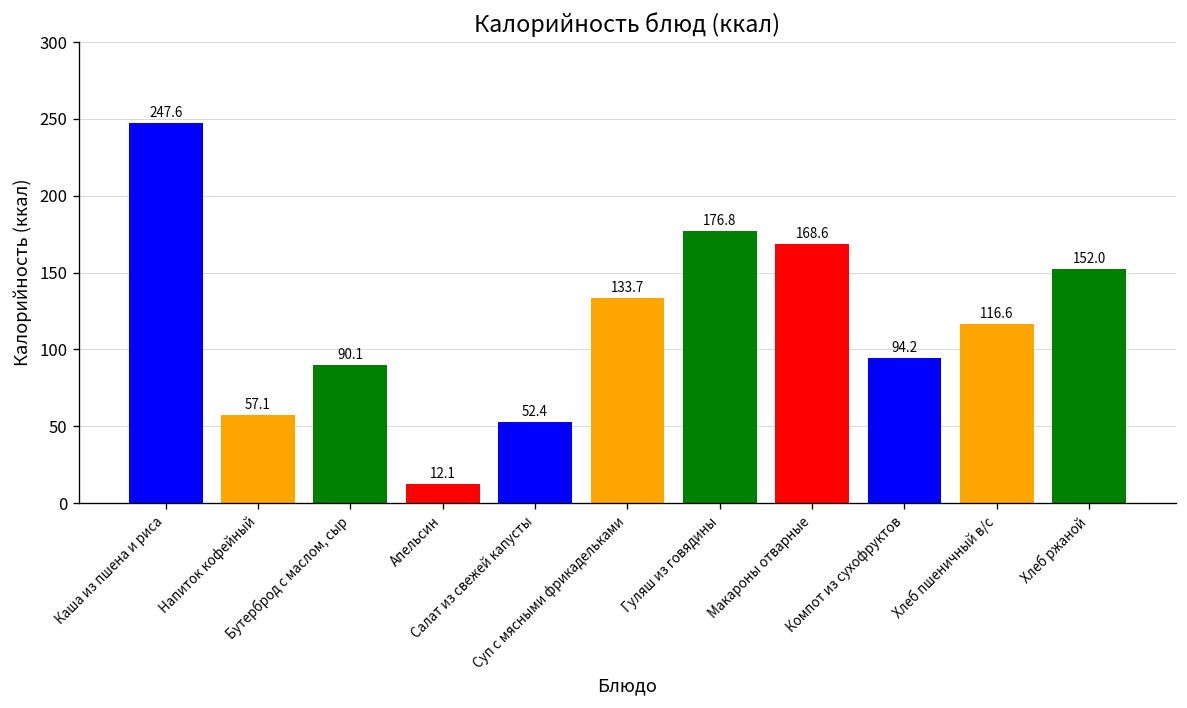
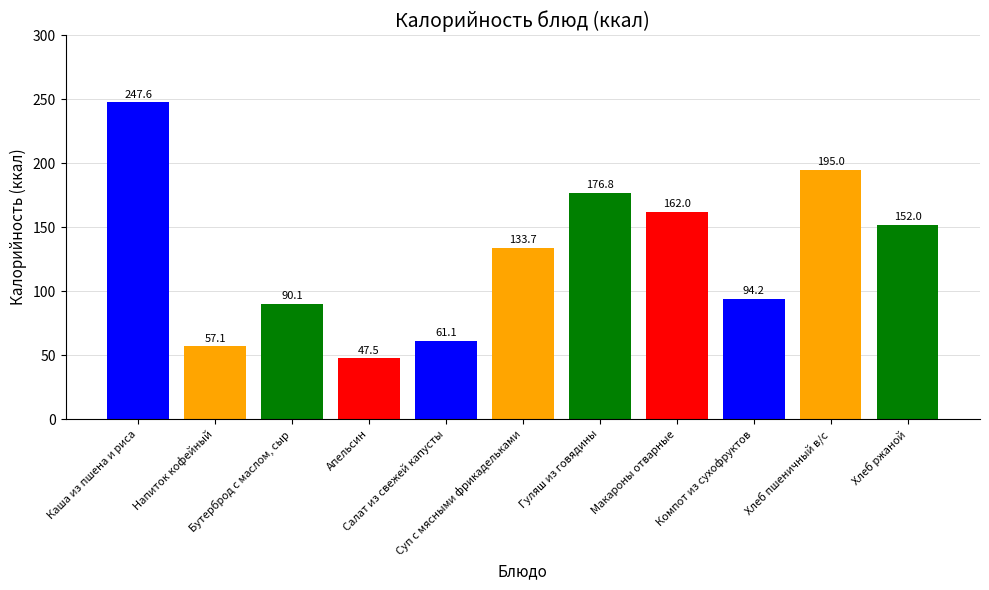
Апельсин: 12.1 -> 47.5
Салат из свежей капусты: 52.4 -> 61.1
Макароны отварные: 168.6 -> 162.0
Хлеб пшеничный в/с: 116.6 -> 195.0
